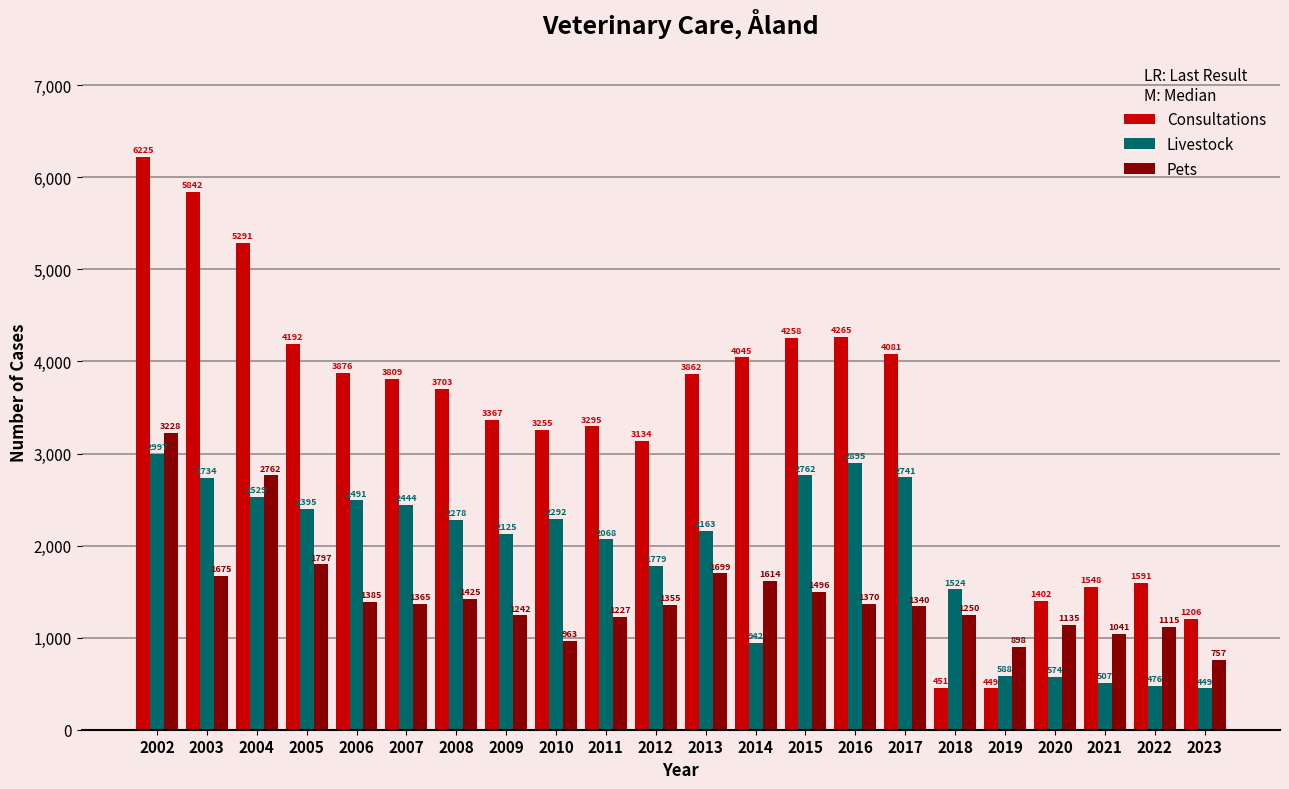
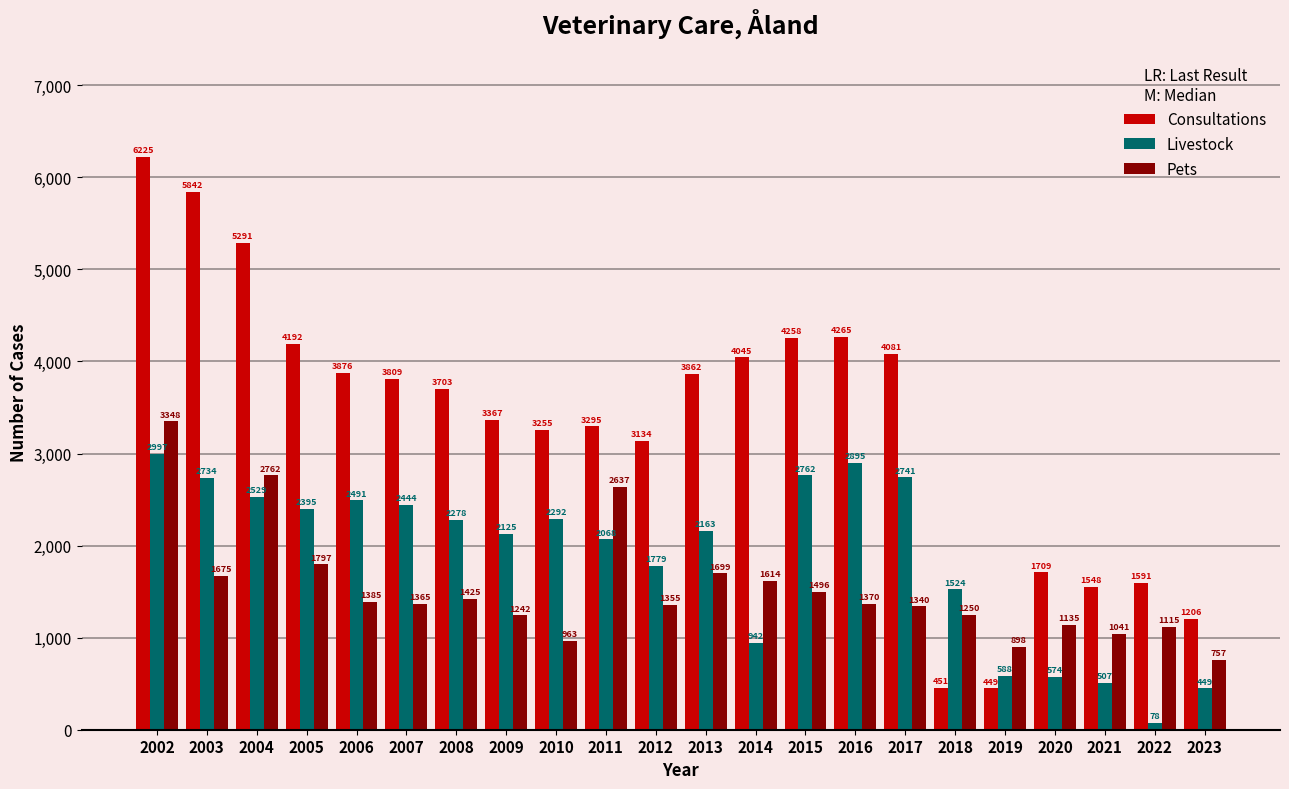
Pets, 2002: 3228 -> 3348
Pets, 2011: 1227 -> 2637
Consultations, 2020: 1402 -> 1709
Livestock, 2022: 476 -> 78
